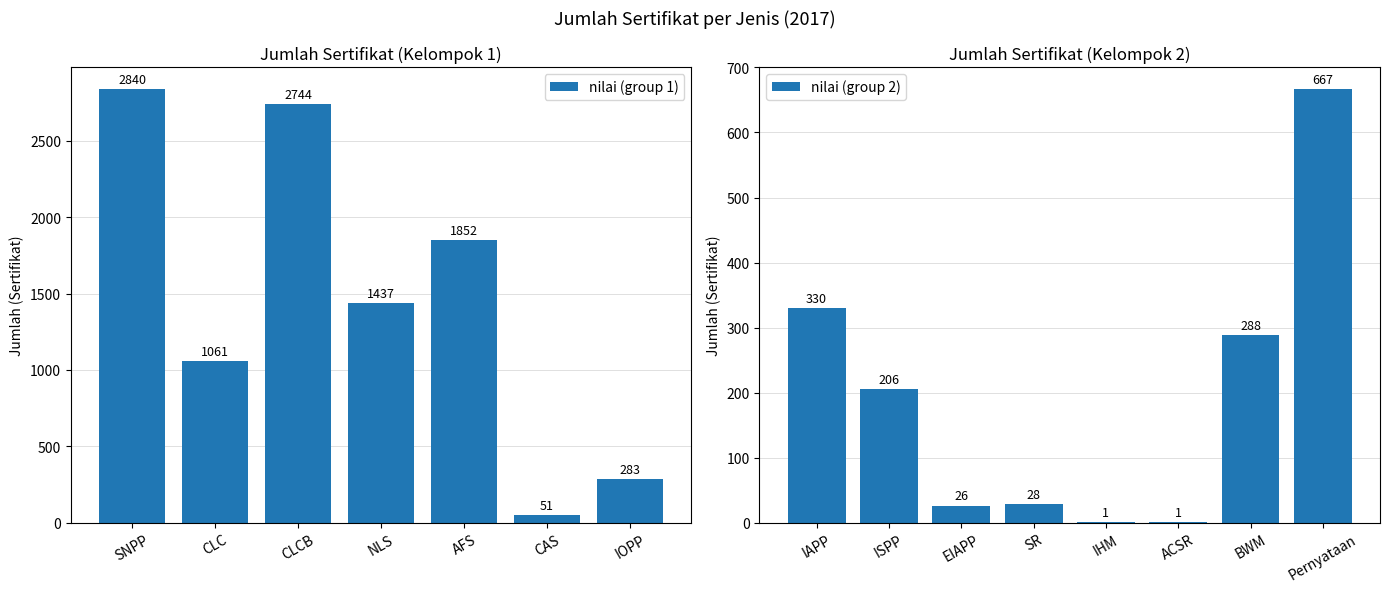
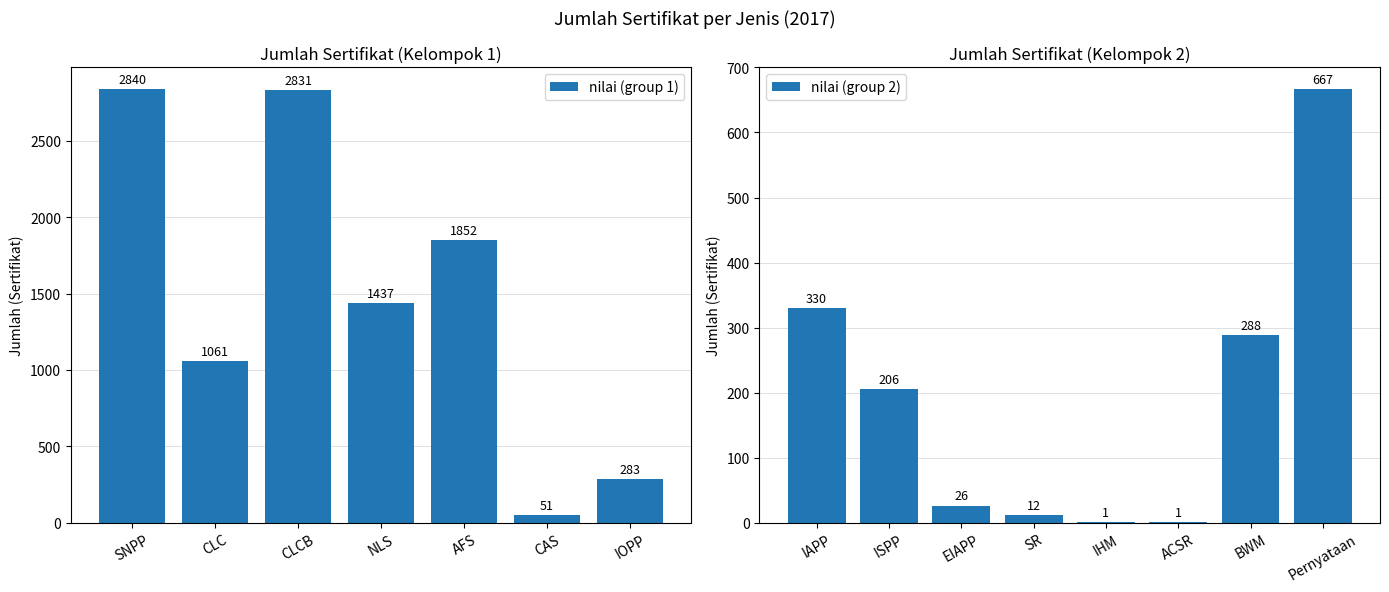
Jumlah Sertifikat (Kelompok 1), CLCB: 2744 -> 2831
Jumlah Sertifikat (Kelompok 2), SR: 28 -> 12
